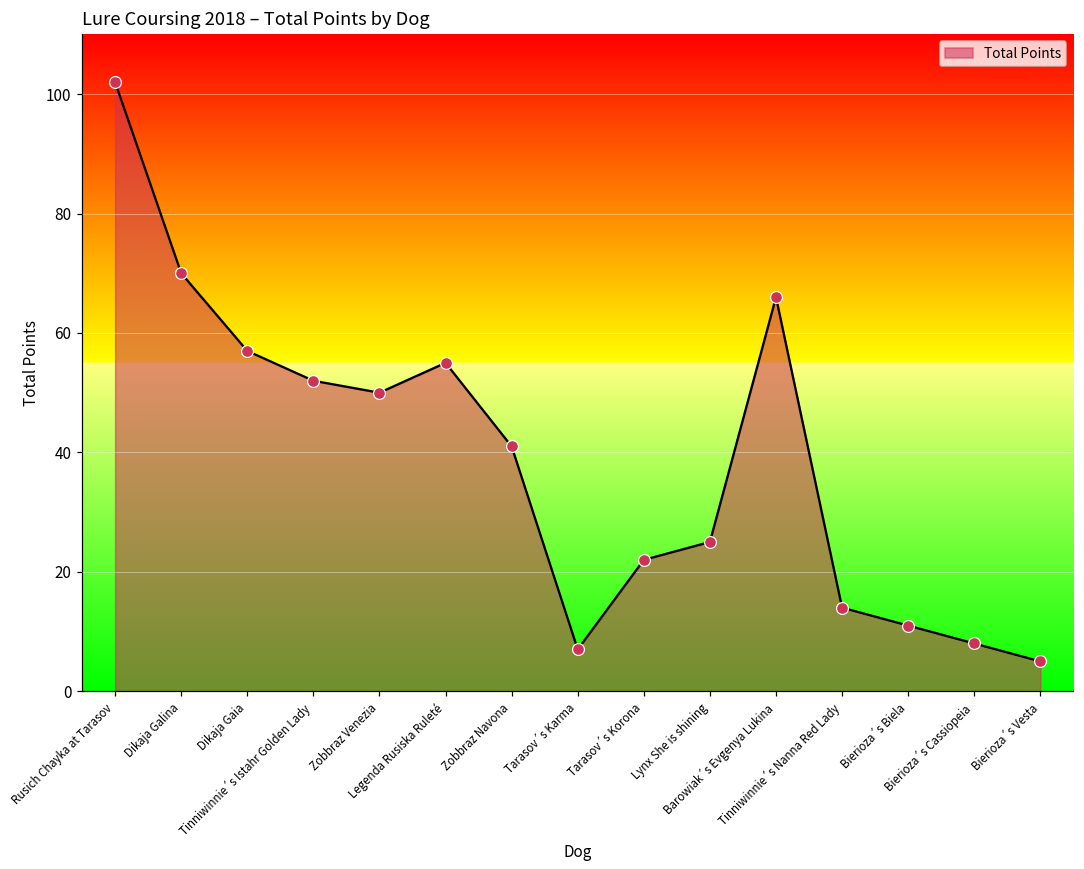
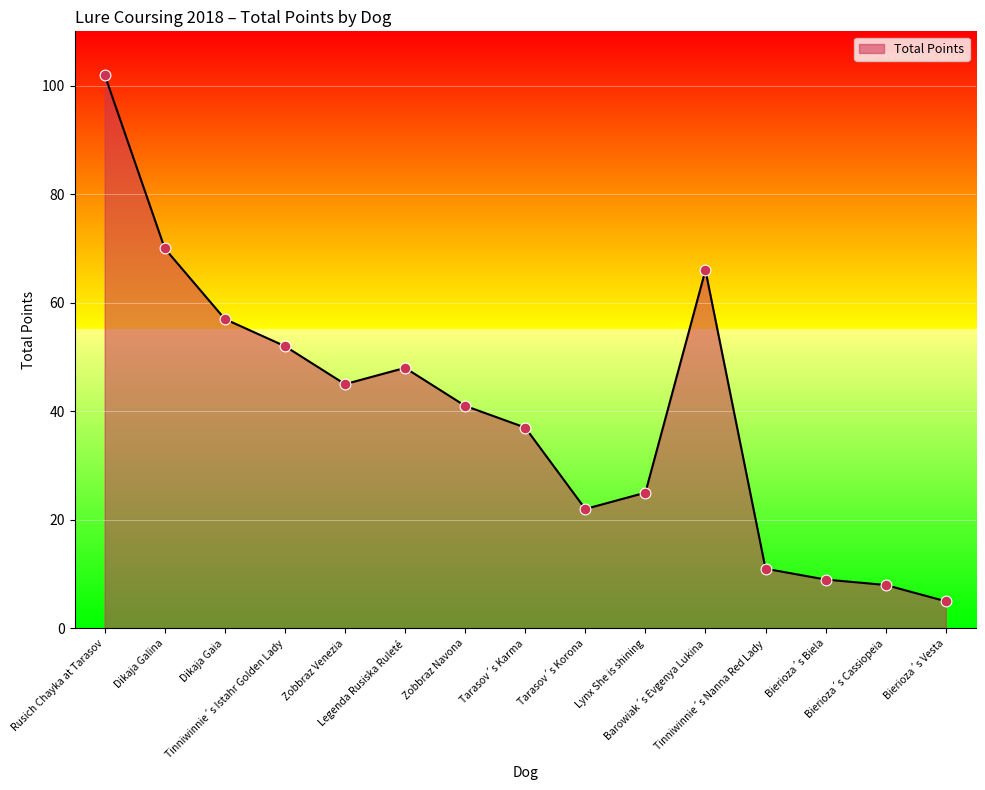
Zobbraz Venezia: 50 -> 45
Legenda Rusiska Ruleté: 55 -> 48
Tarasov´s Karma: 7 -> 37
Tinniwinnie´s Nanna Red Lady: 14 -> 11
Bierioza´s Biela: 11 -> 9
